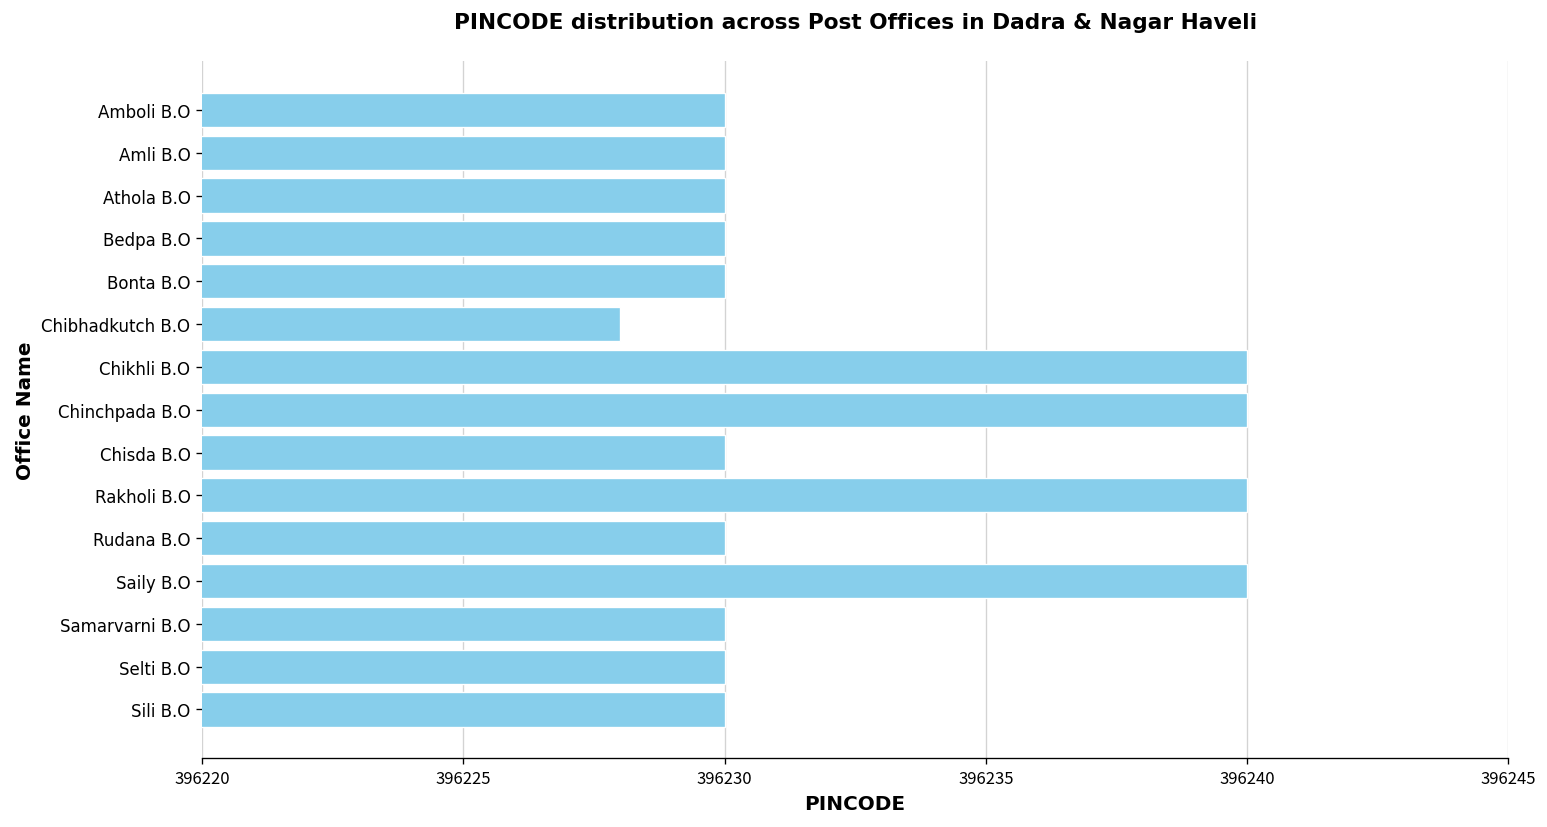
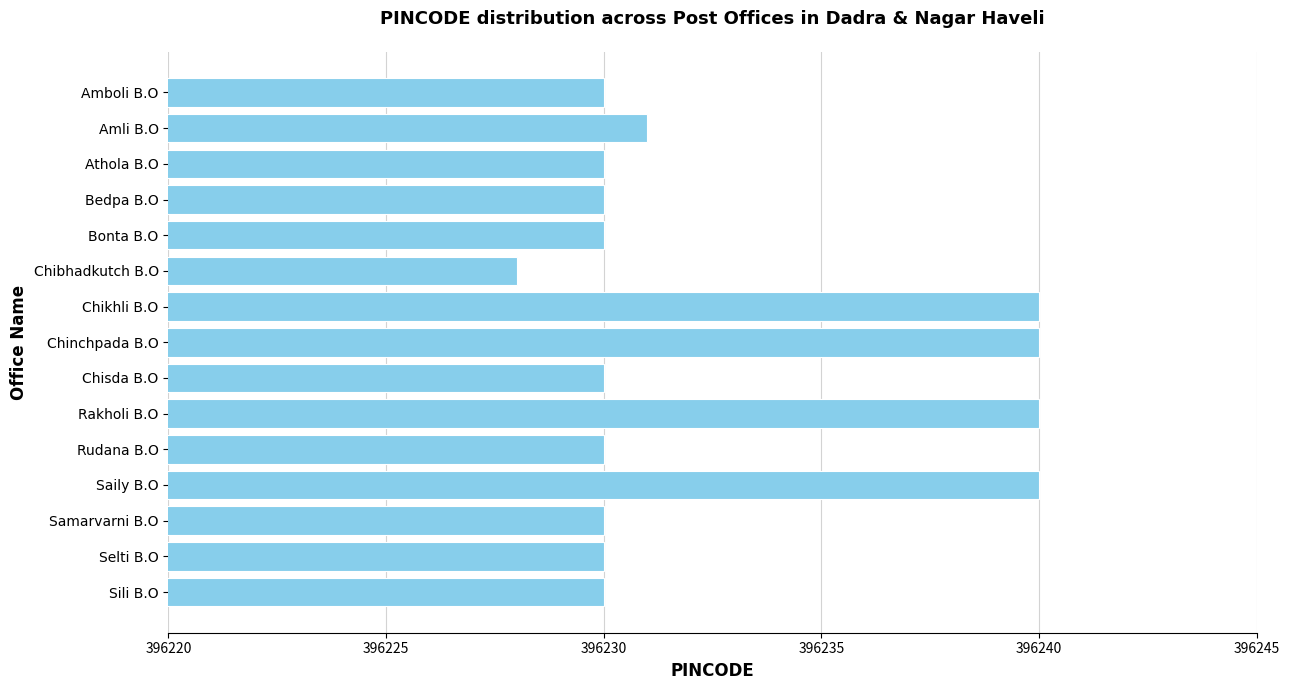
Amli B.O: 396230 -> 396231
